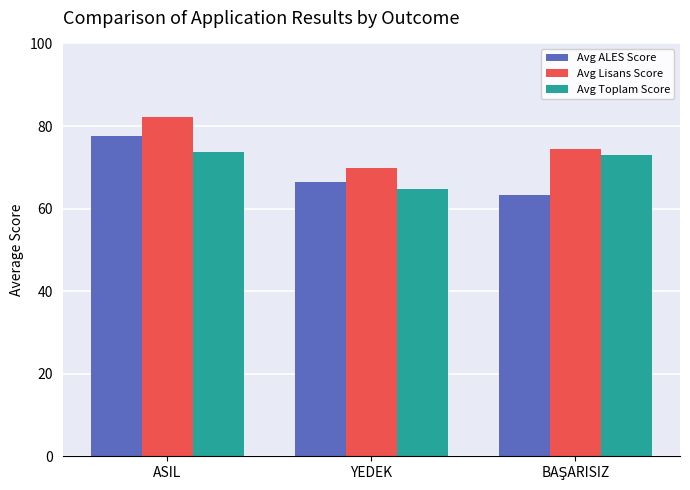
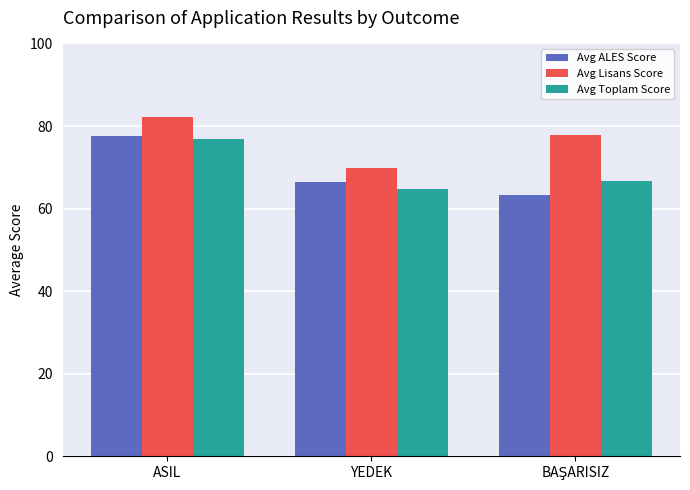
Avg Toplam Score, ASIL: 74 -> 77
Avg Lisans Score, BAŞARISIZ: 74 -> 78
Avg Toplam Score, BAŞARISIZ: 73 -> 67
